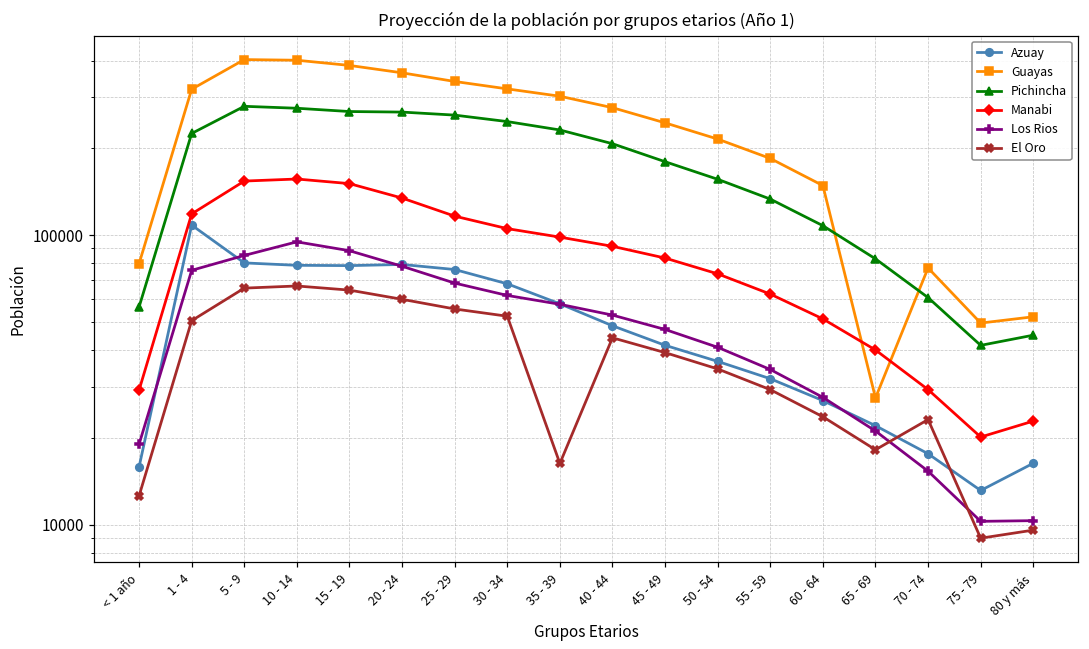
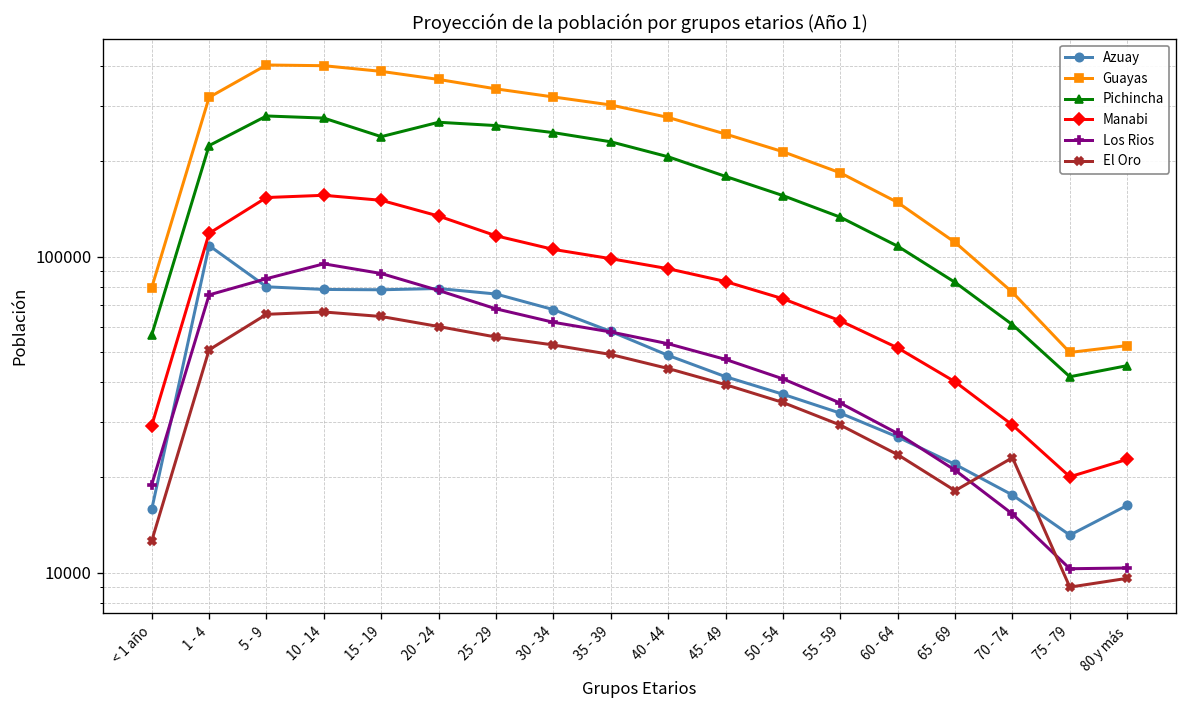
Pichincha, 15 - 19: 270000 -> 240000
El Oro, 35 - 39: 16000 -> 49000
Guayas, 65 - 69: 27000 -> 111000
